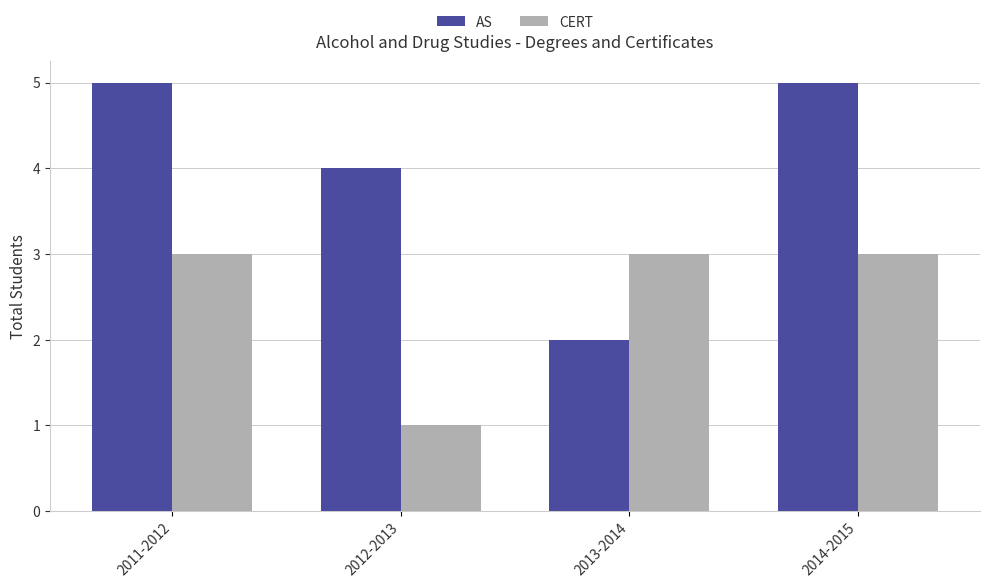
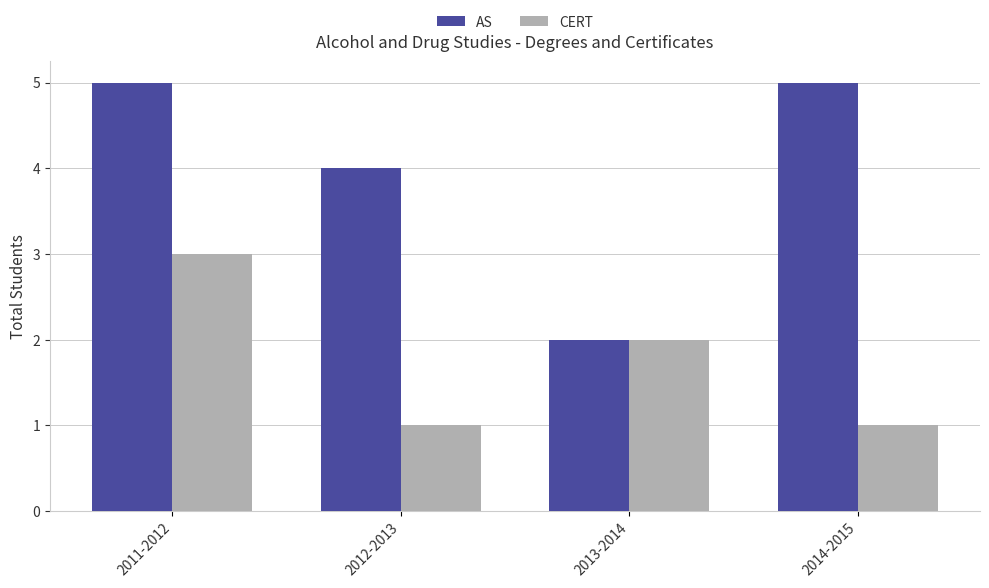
CERT, 2013-2014: 3 -> 2
CERT, 2014-2015: 3 -> 1
